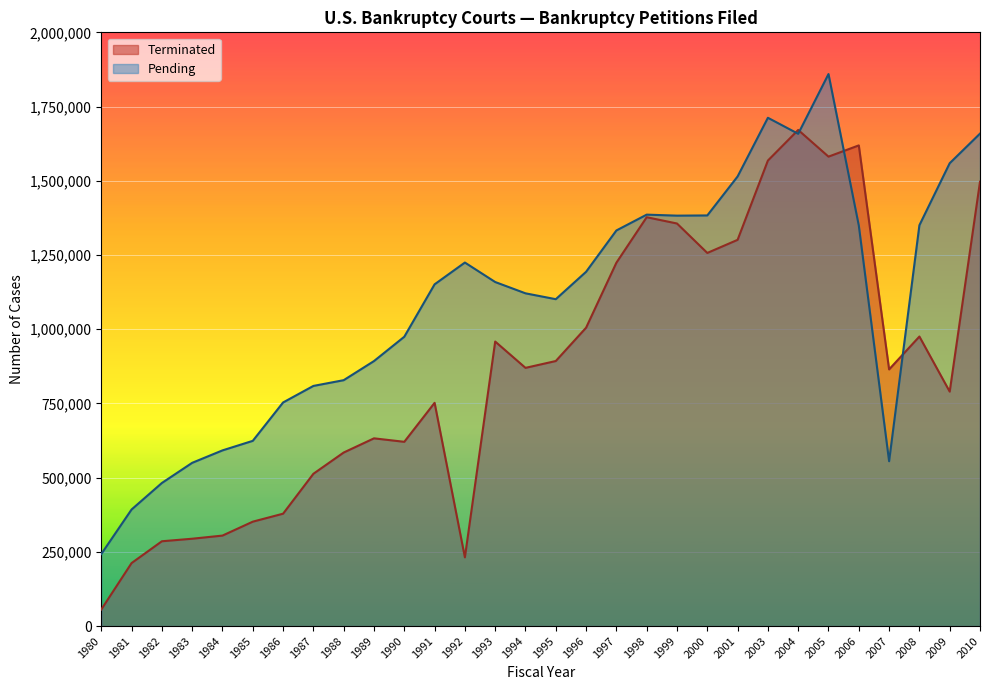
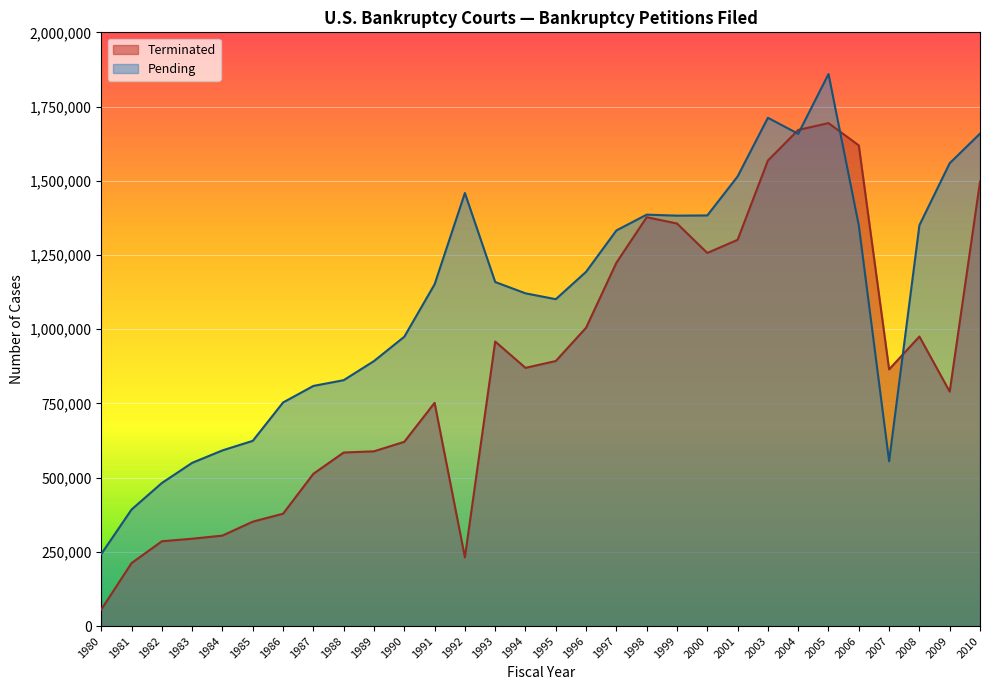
Terminated, 1989: 630,000 -> 590,000
Pending, 1992: 1,220,000 -> 1,460,000
Terminated, 2005: 1,580,000 -> 1,690,000
